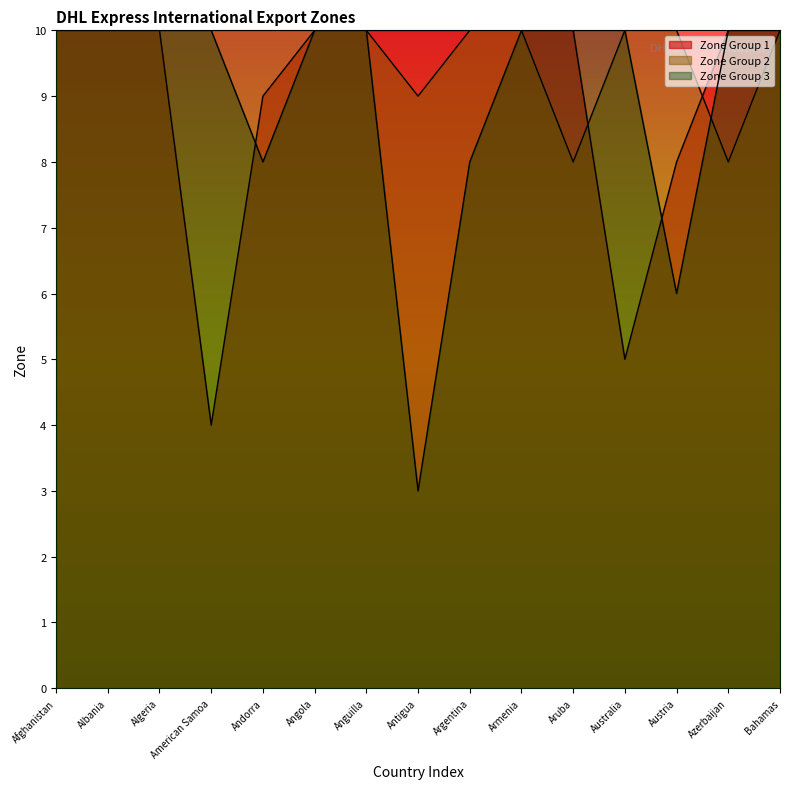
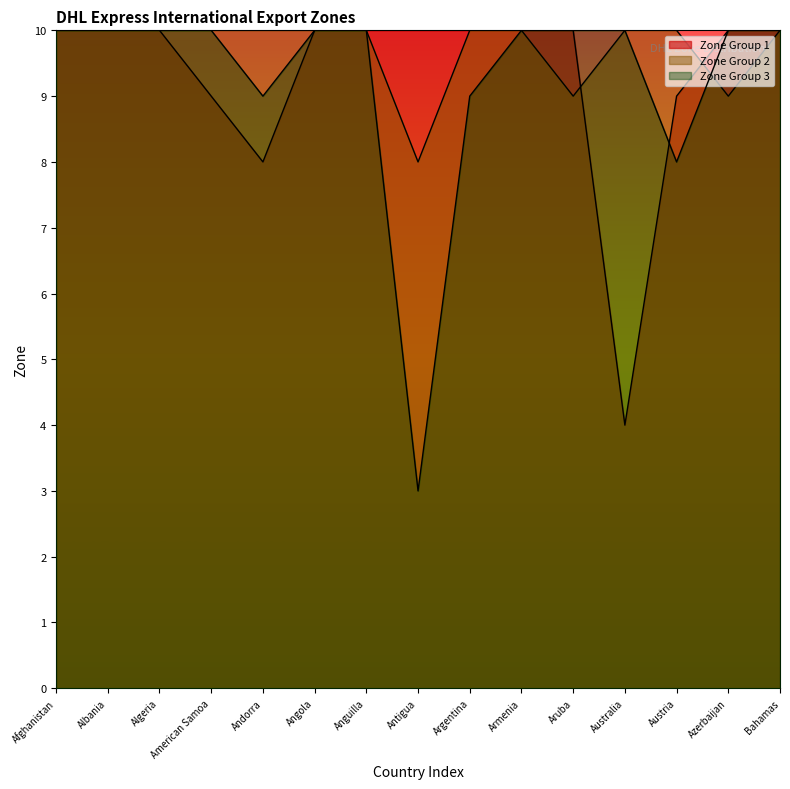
Zone Group 1, American Samoa: 4 -> 9
Zone Group 1, Andorra: 9 -> 8
Zone Group 3, Andorra: 8 -> 9
Zone Group 2, Antigua: 9 -> 8
Zone Group 3, Argentina: 8 -> 9
Zone Group 2, Aruba: 8 -> 9
Zone Group 1, Australia: 5 -> 4
Zone Group 1, Austria: 8 -> 9
Zone Group 3, Austria: 6 -> 8
Zone Group 2, Azerbaijan: 8 -> 9
